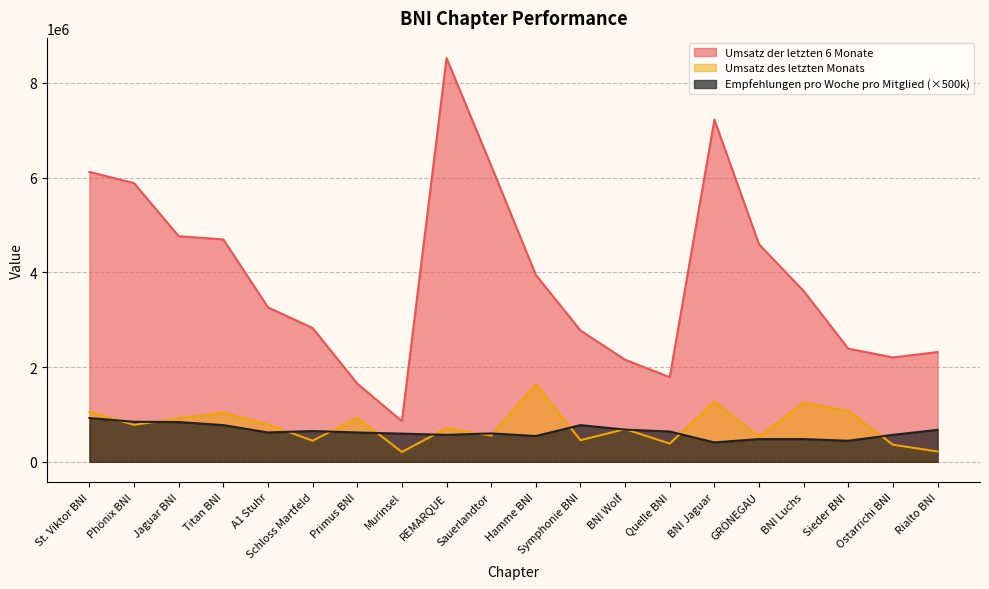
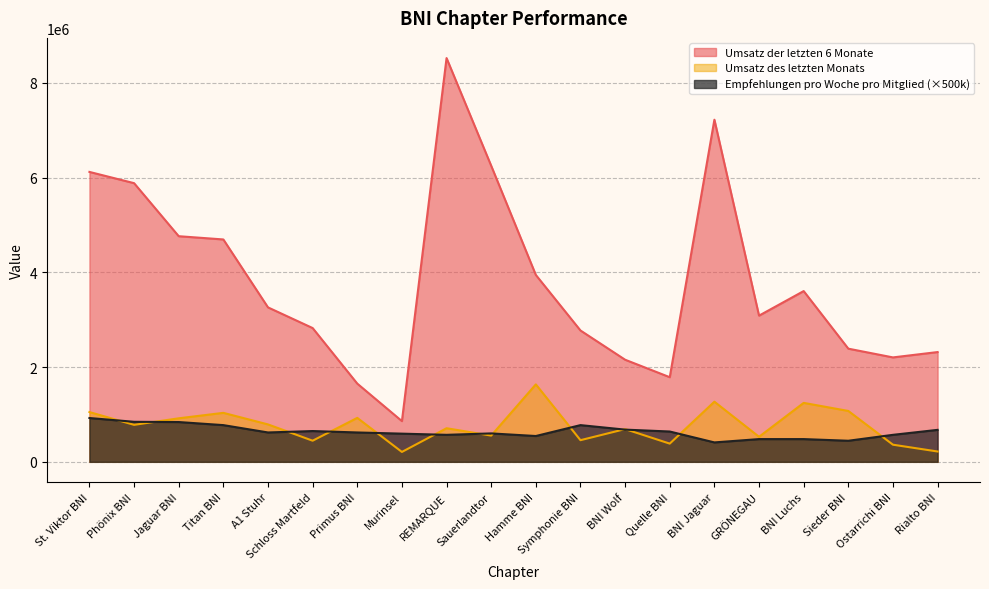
Umsatz der letzten 6 Monate, GRÖNEGAU: 4600000 -> 3100000
